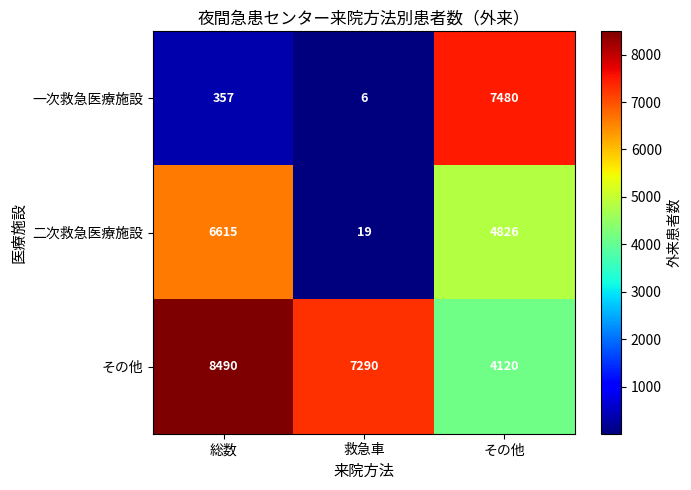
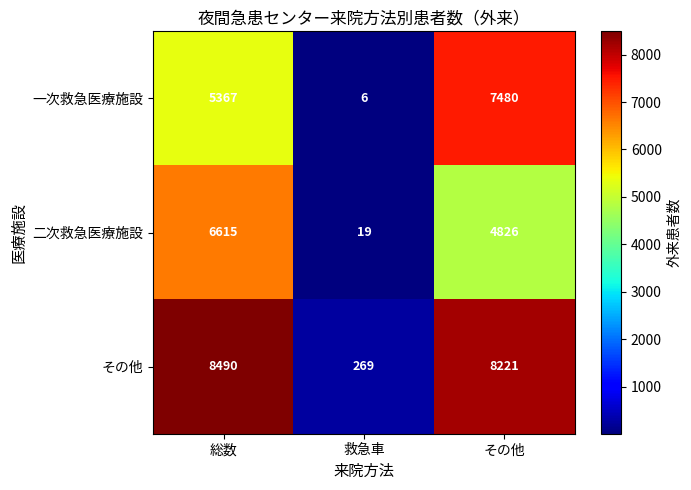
一次救急医療施設, 総数: 357 -> 5367
その他, 救急車: 7290 -> 269
その他, その他: 4120 -> 8221
